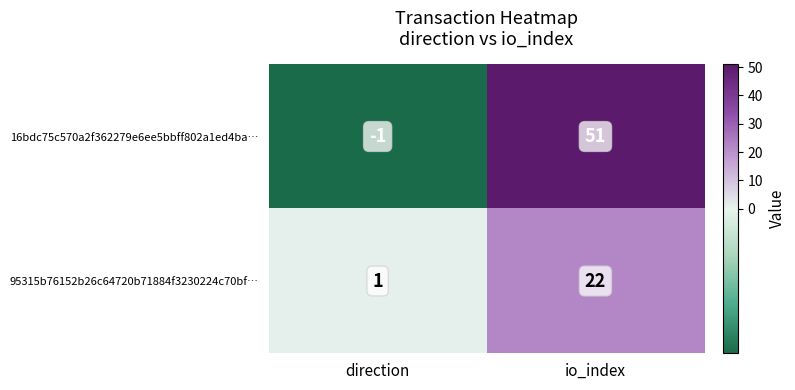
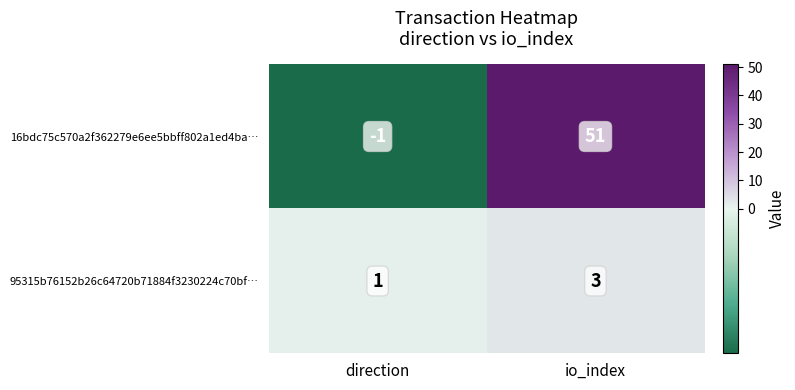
95315b76152b26c64720b71884f3230224c70bf…, io_index: 22 -> 3
